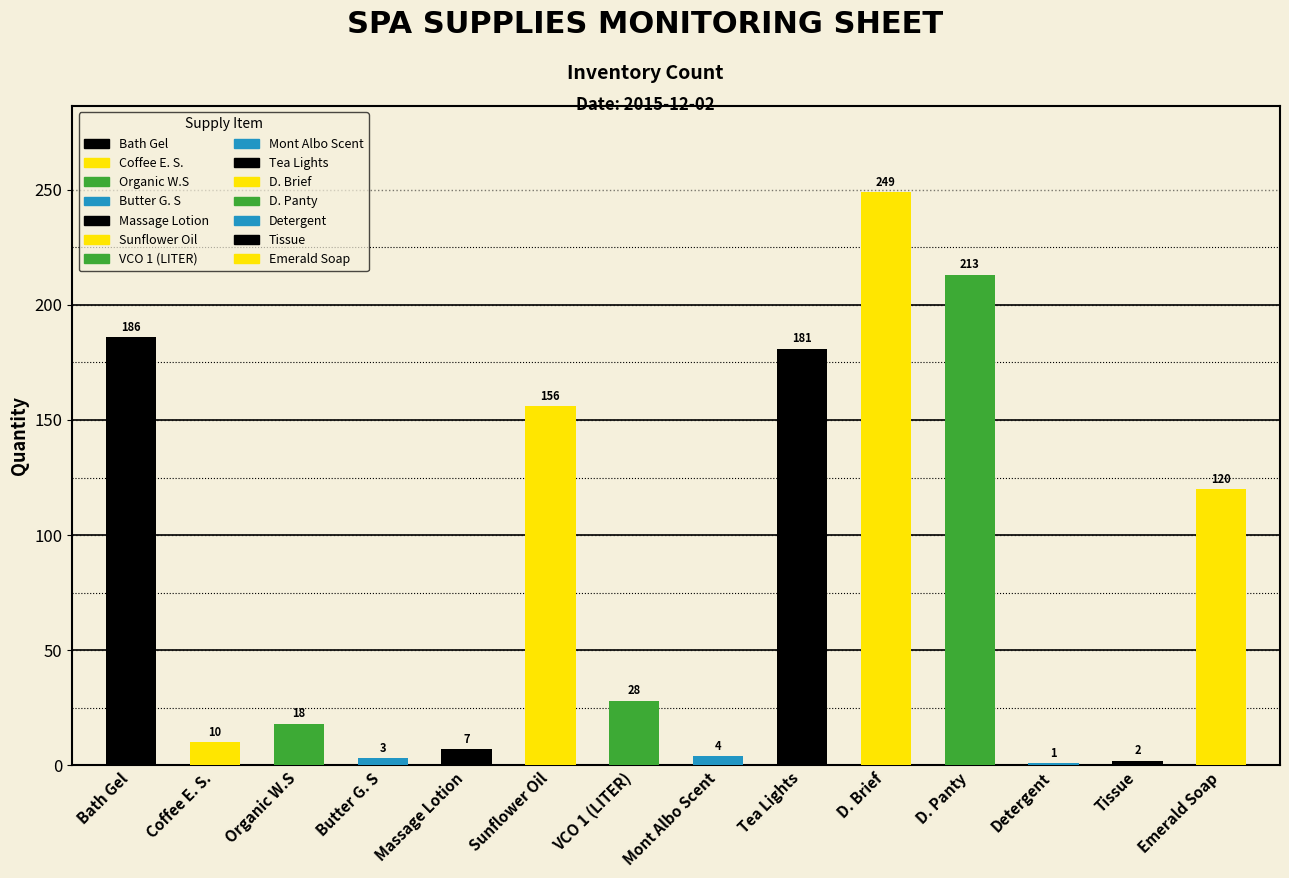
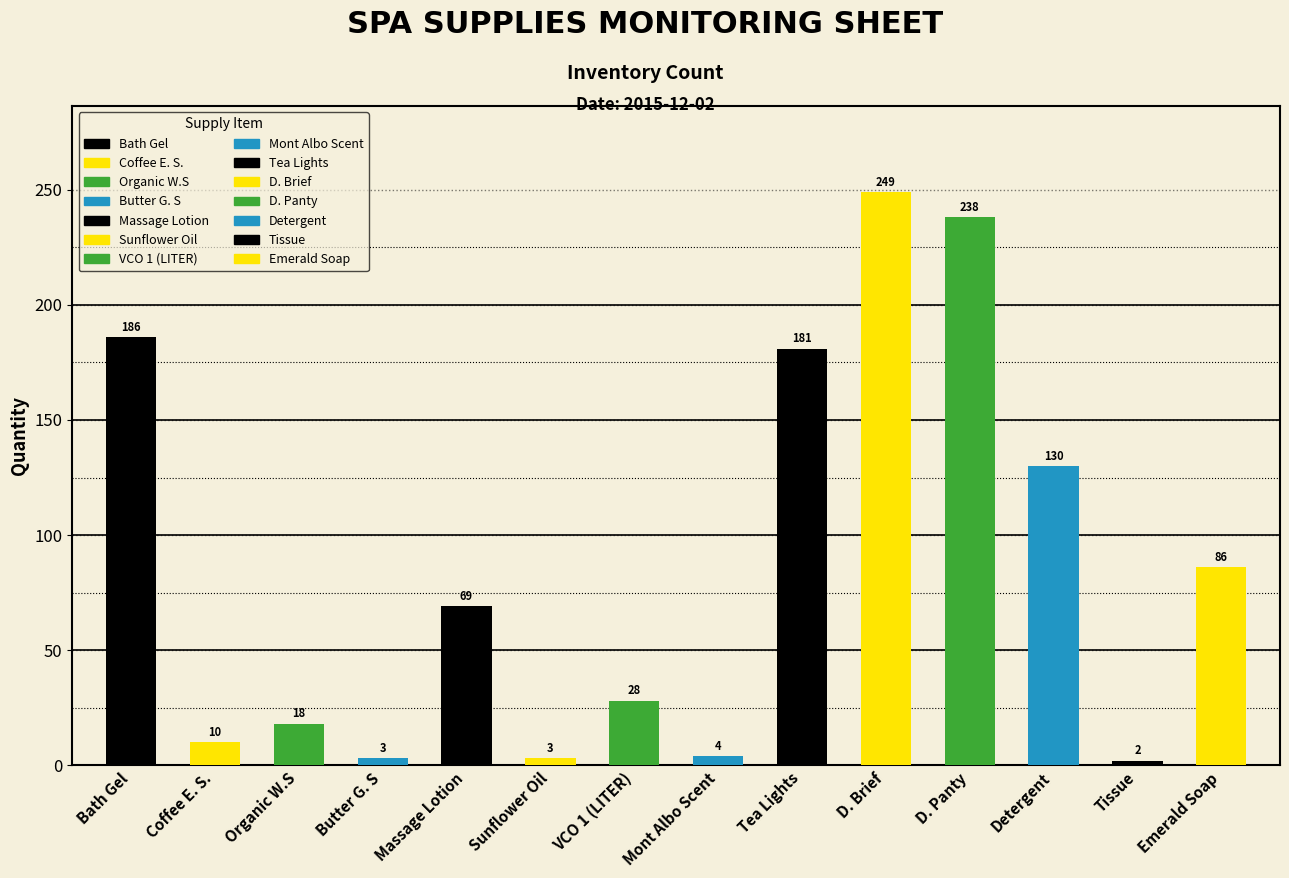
Massage Lotion: 7 -> 69
Sunflower Oil: 156 -> 3
D. Panty: 213 -> 238
Detergent: 1 -> 130
Emerald Soap: 120 -> 86
